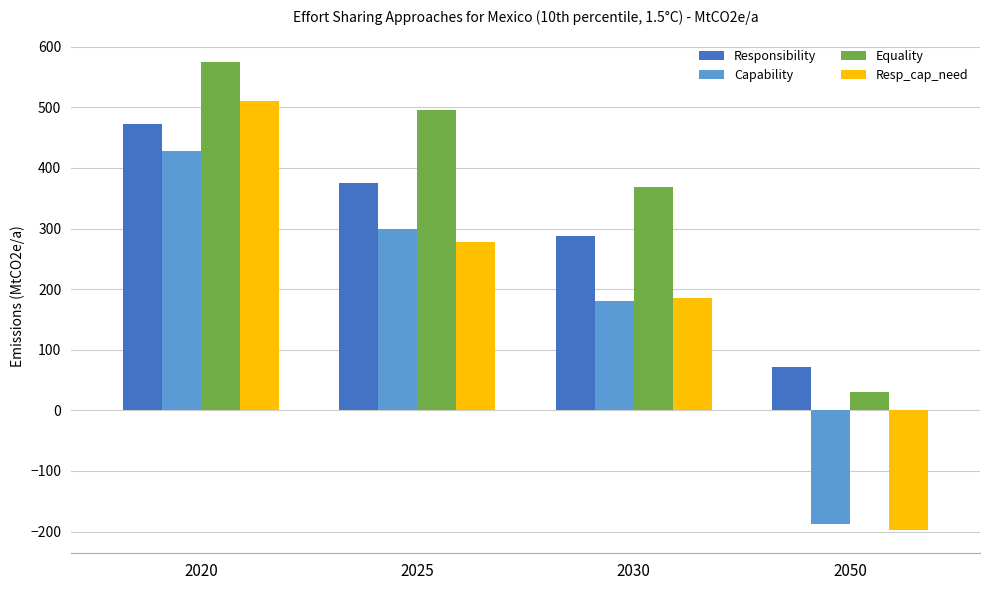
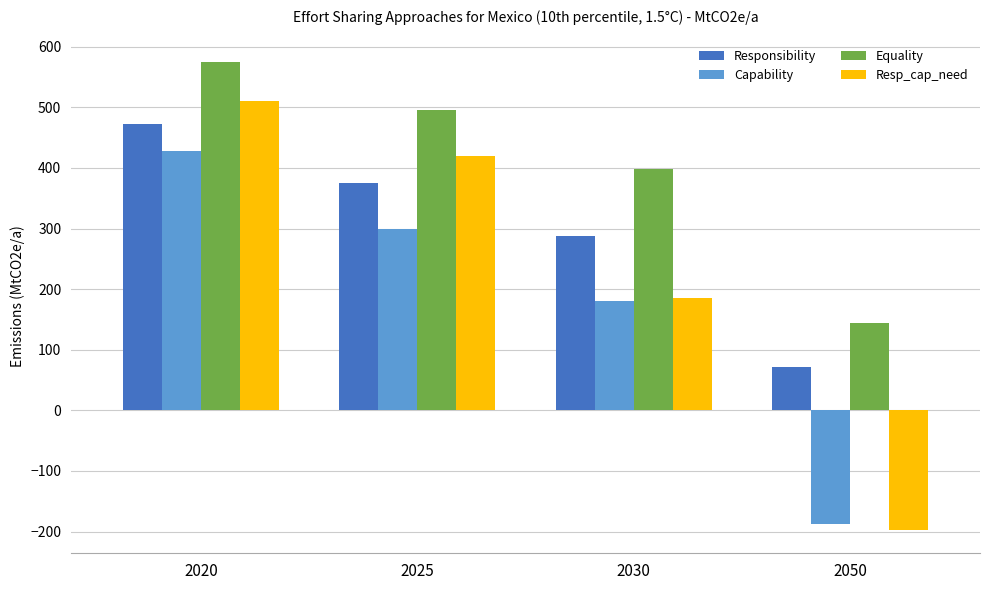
Resp_cap_need, 2025: 280 -> 420
Equality, 2030: 370 -> 400
Equality, 2050: 30 -> 140
